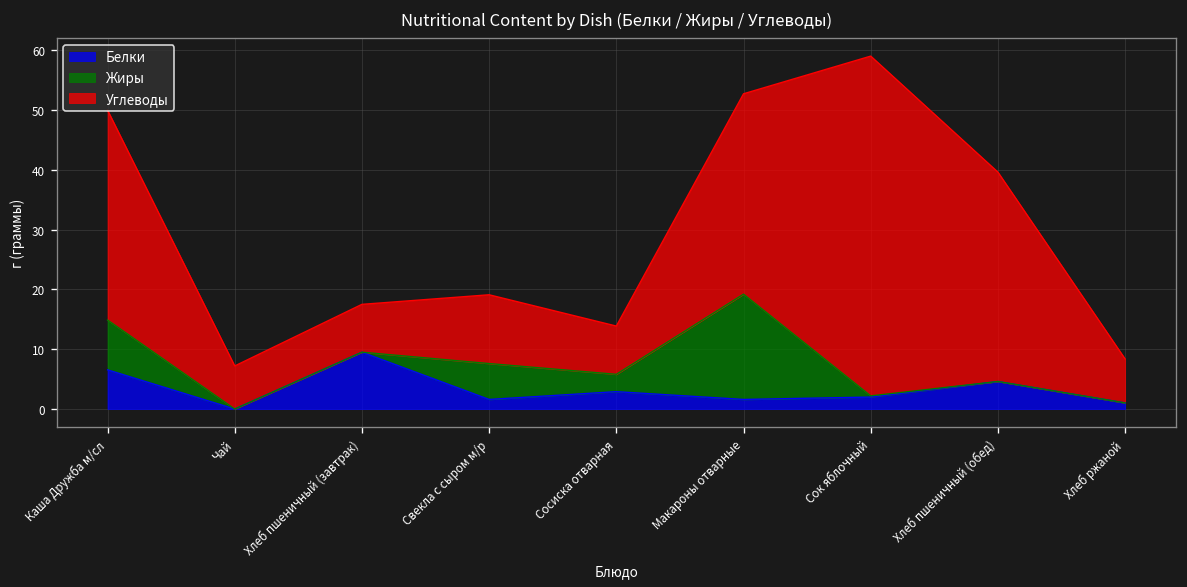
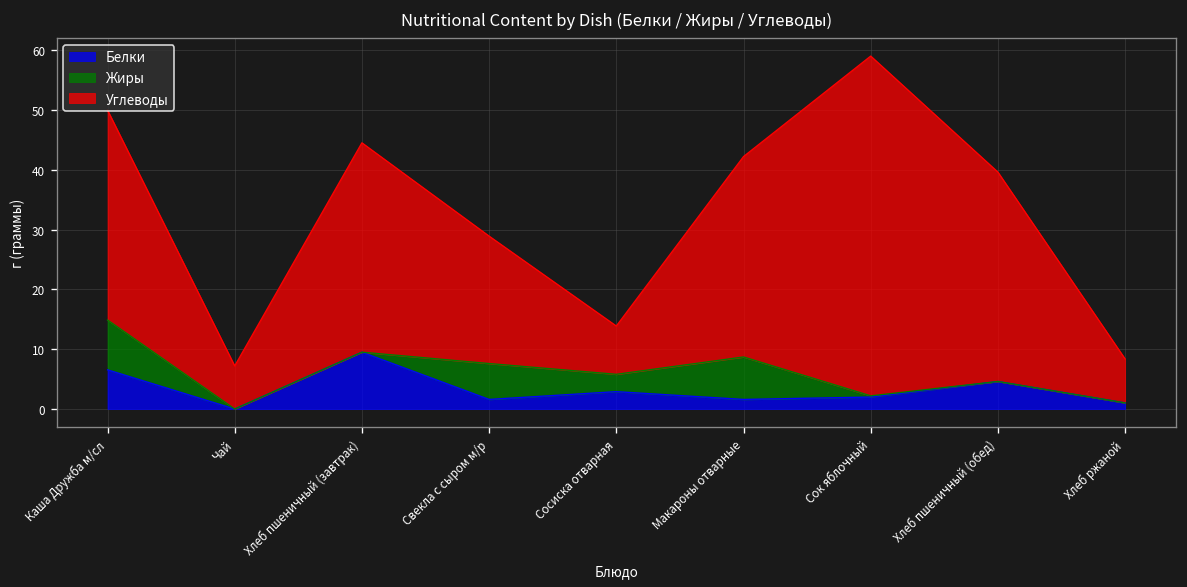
Углеводы, Хлеб пшеничный (завтрак): 8 -> 35
Углеводы, Свекла с сыром м/р: 12 -> 21
Жиры, Макароны отварные: 18 -> 7
